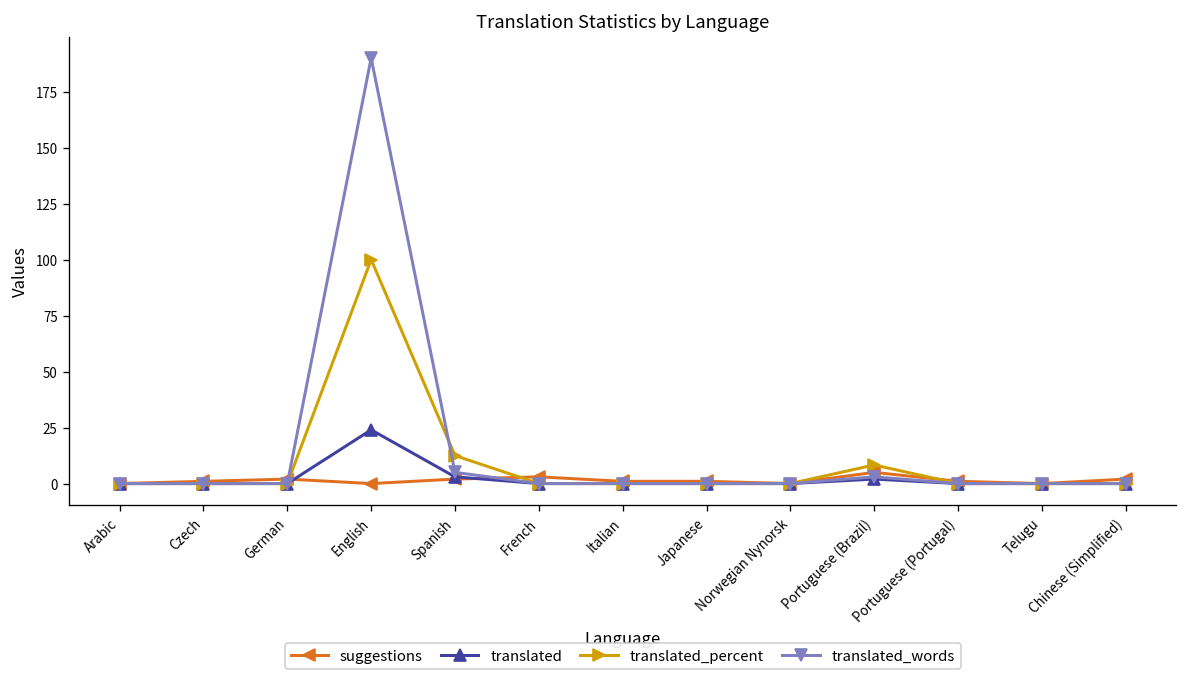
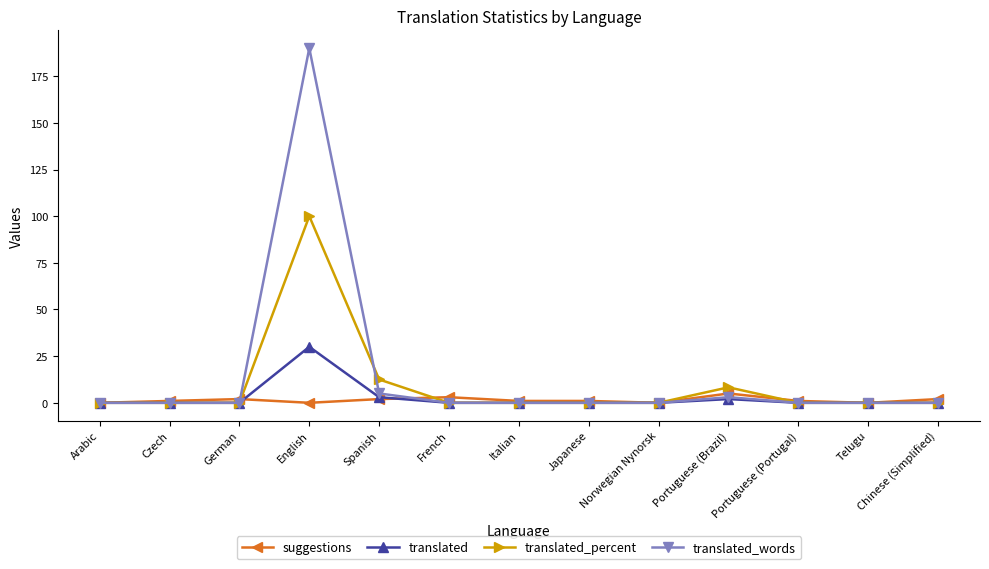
translated, English: 24 -> 30
